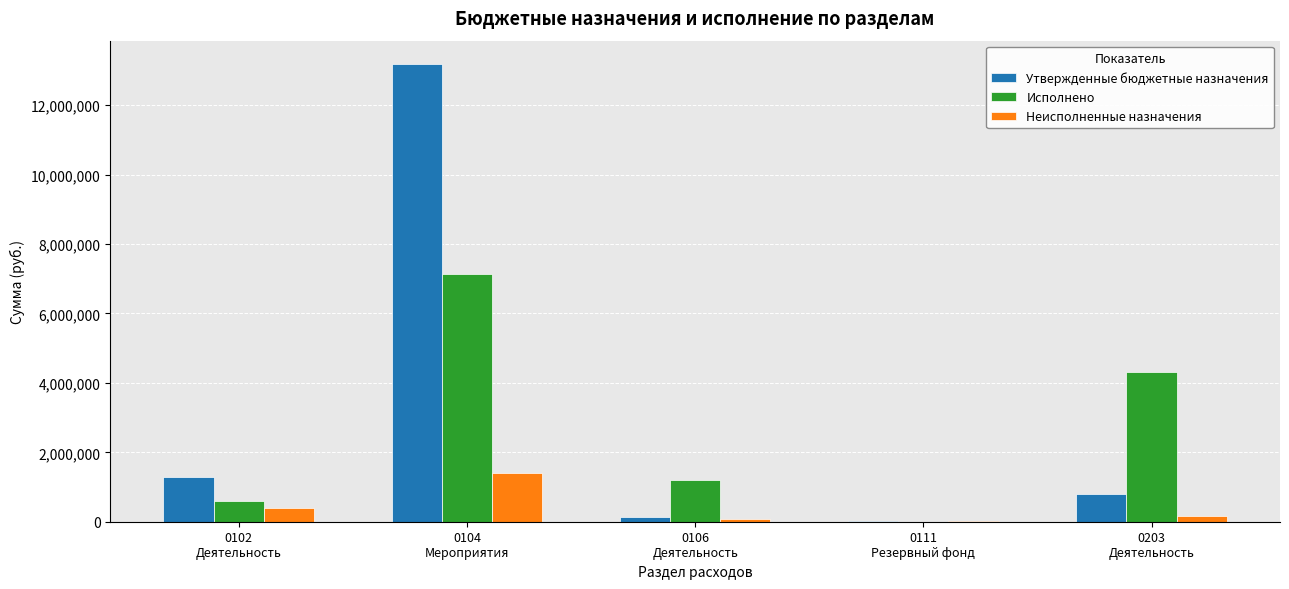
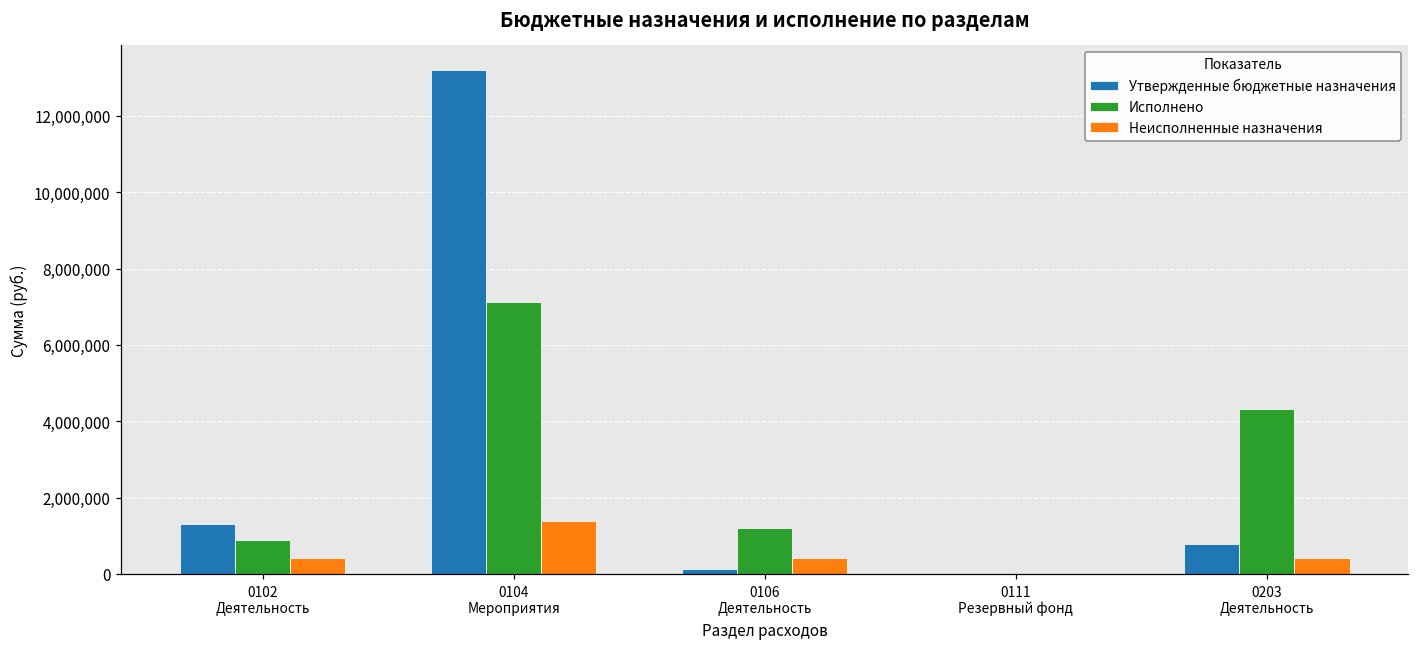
Исполнено, 0102 Деятельность: 600,000 -> 900,000
Неисполненные назначения, 0106 Деятельность: 100,000 -> 400,000
Неисполненные назначения, 0203 Деятельность: 200,000 -> 400,000
